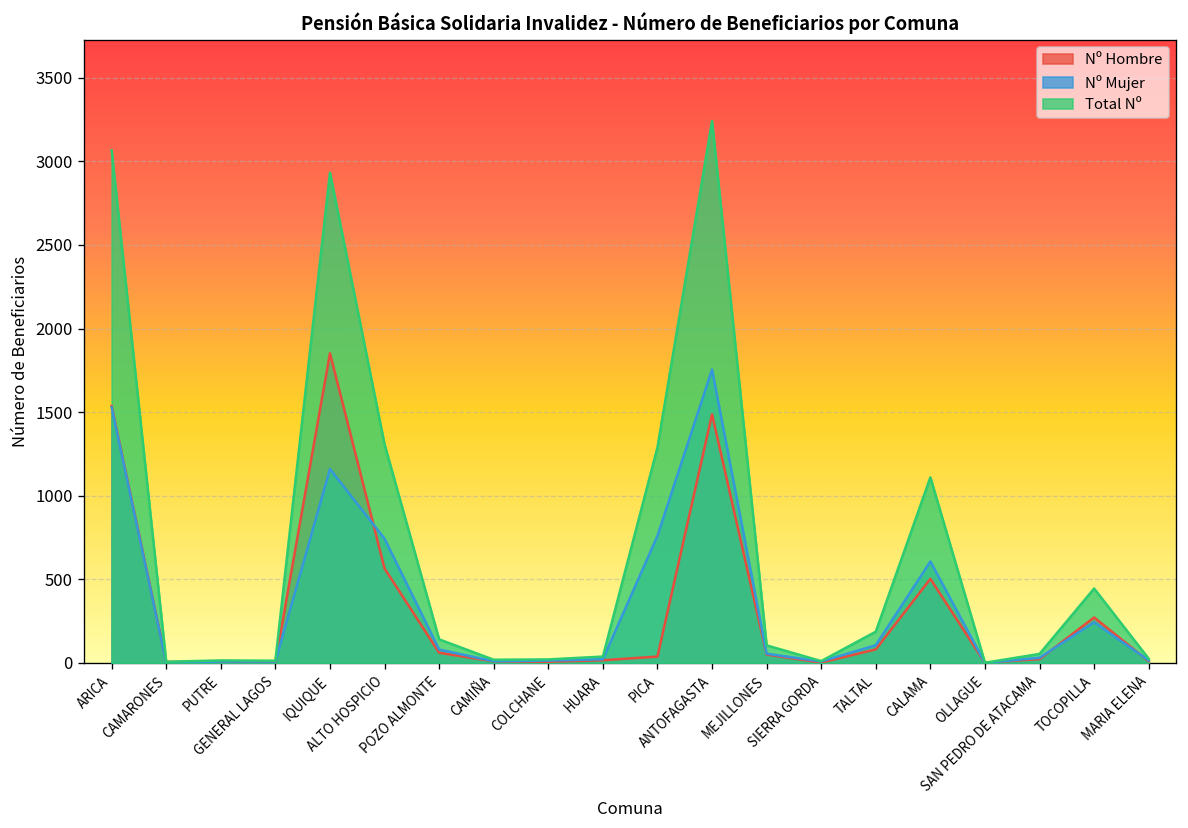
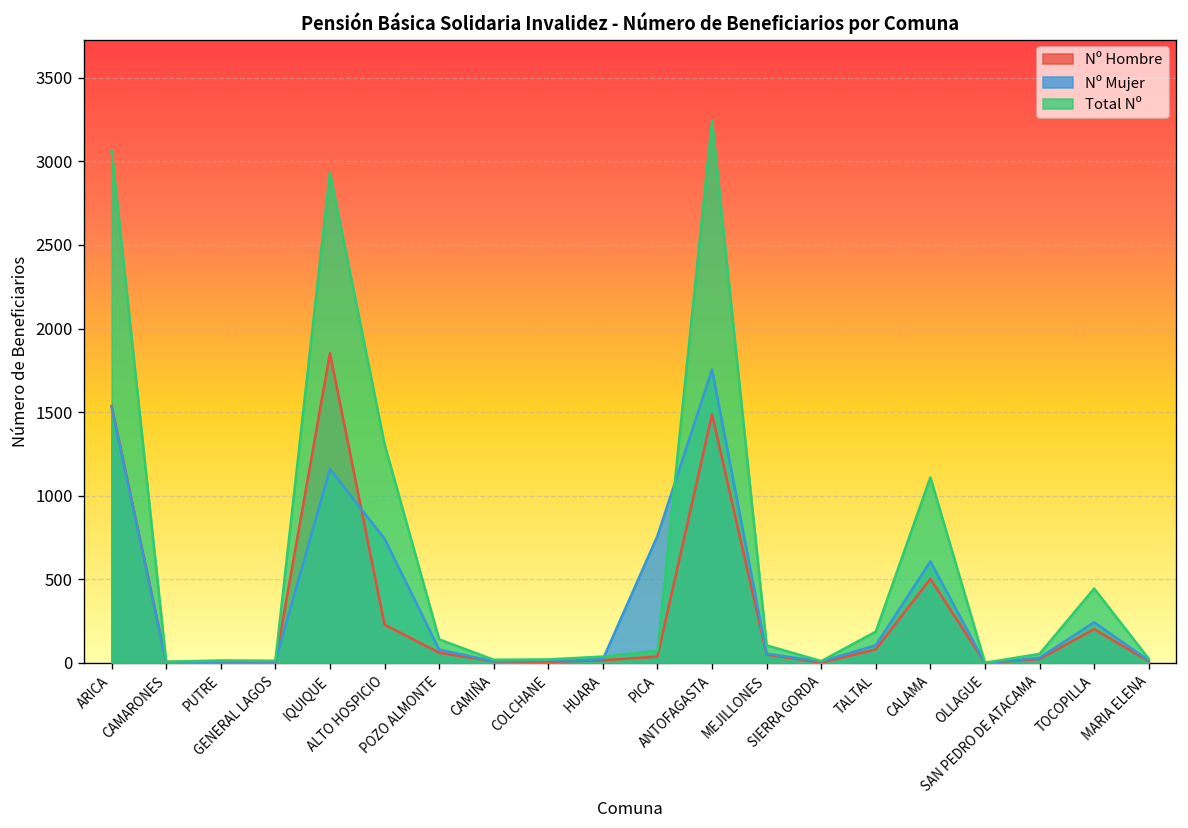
Nº Hombre, ALTO HOSPICIO: 570 -> 230
Total Nº, PICA: 1290 -> 70
Nº Hombre, TOCOPILLA: 270 -> 200
